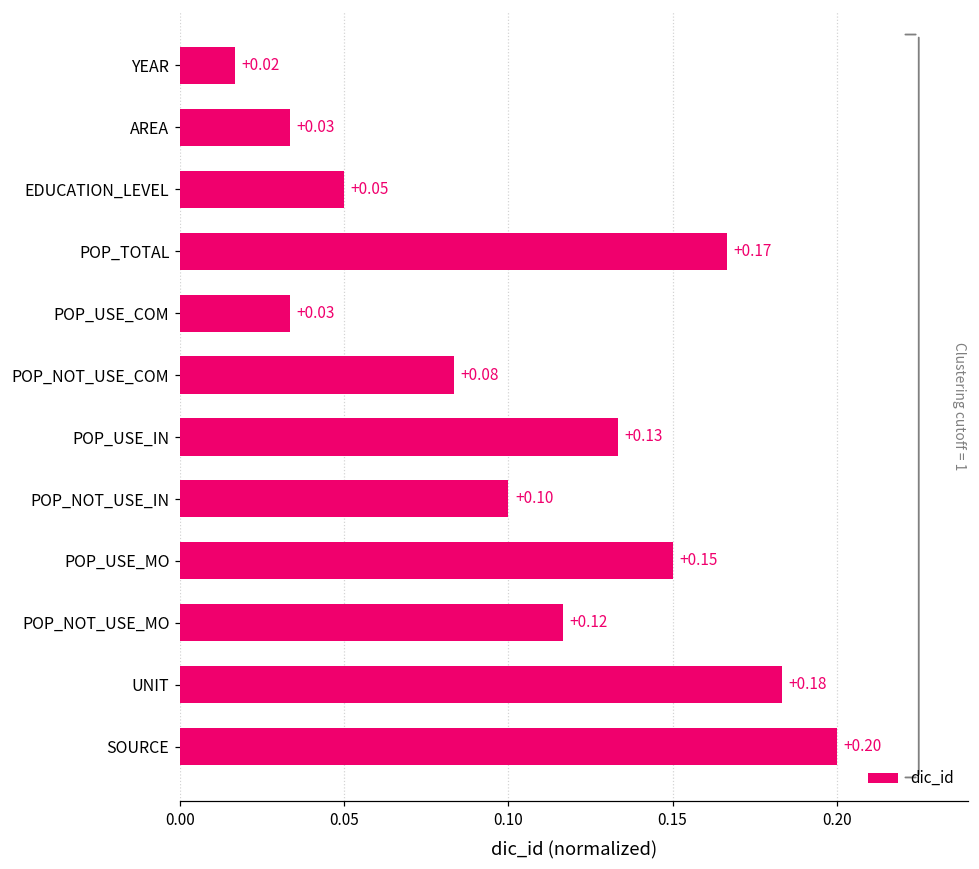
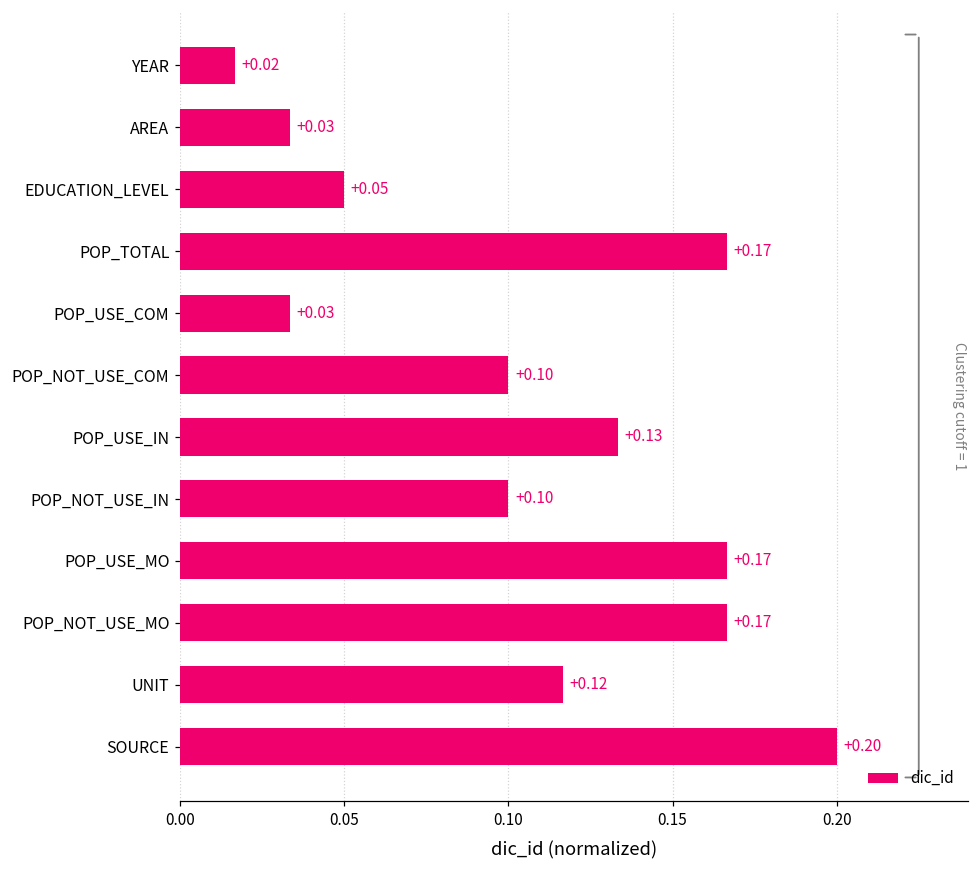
POP_NOT_USE_COM: +0.08 -> +0.10
POP_USE_MO: +0.15 -> +0.17
POP_NOT_USE_MO: +0.12 -> +0.17
UNIT: +0.18 -> +0.12
